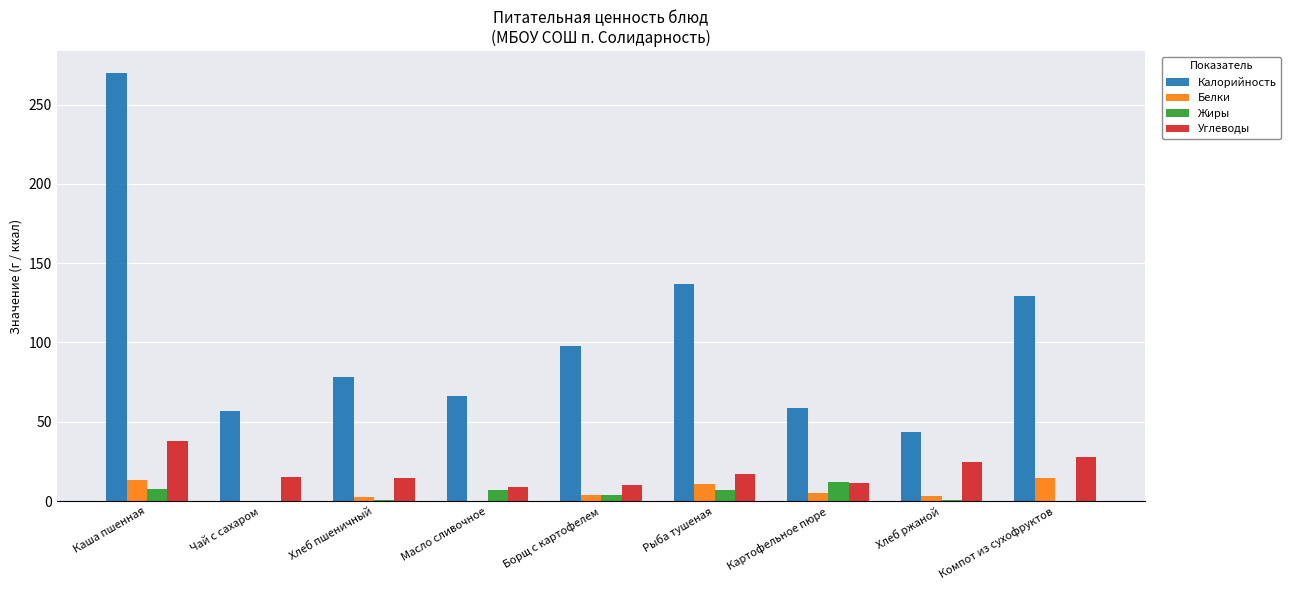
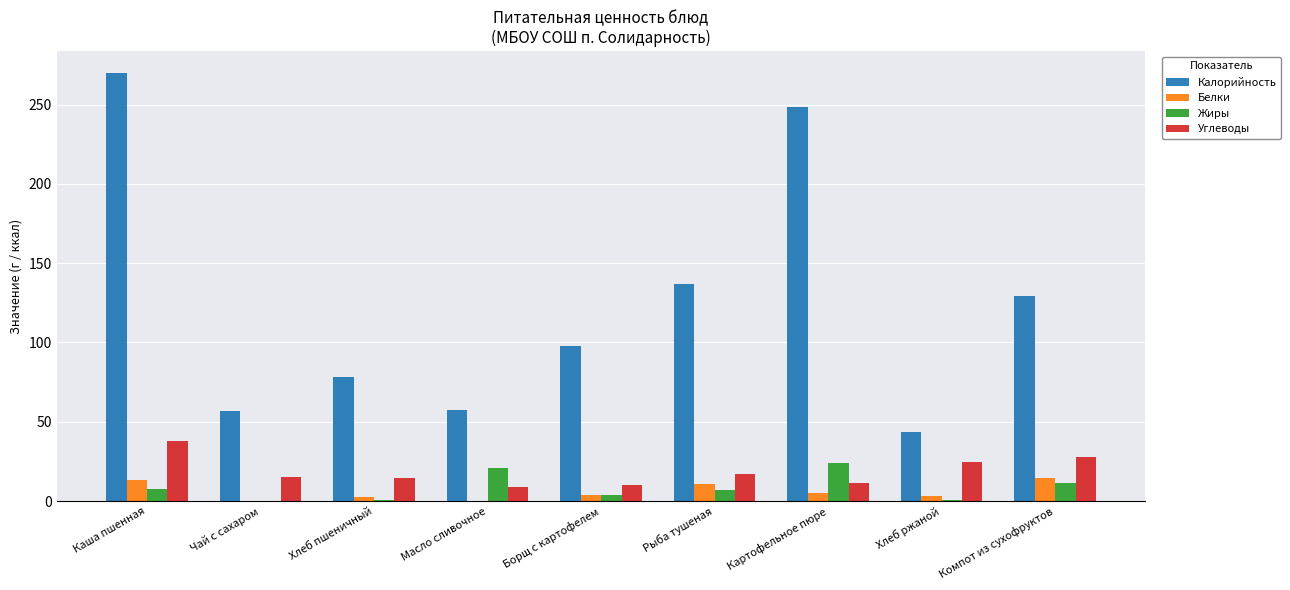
Калорийность, Масло сливочное: 66 -> 58
Жиры, Масло сливочное: 7 -> 21
Калорийность, Картофельное пюре: 59 -> 249
Жиры, Картофельное пюре: 12 -> 24
Жиры, Компот из сухофруктов: 0 -> 11
